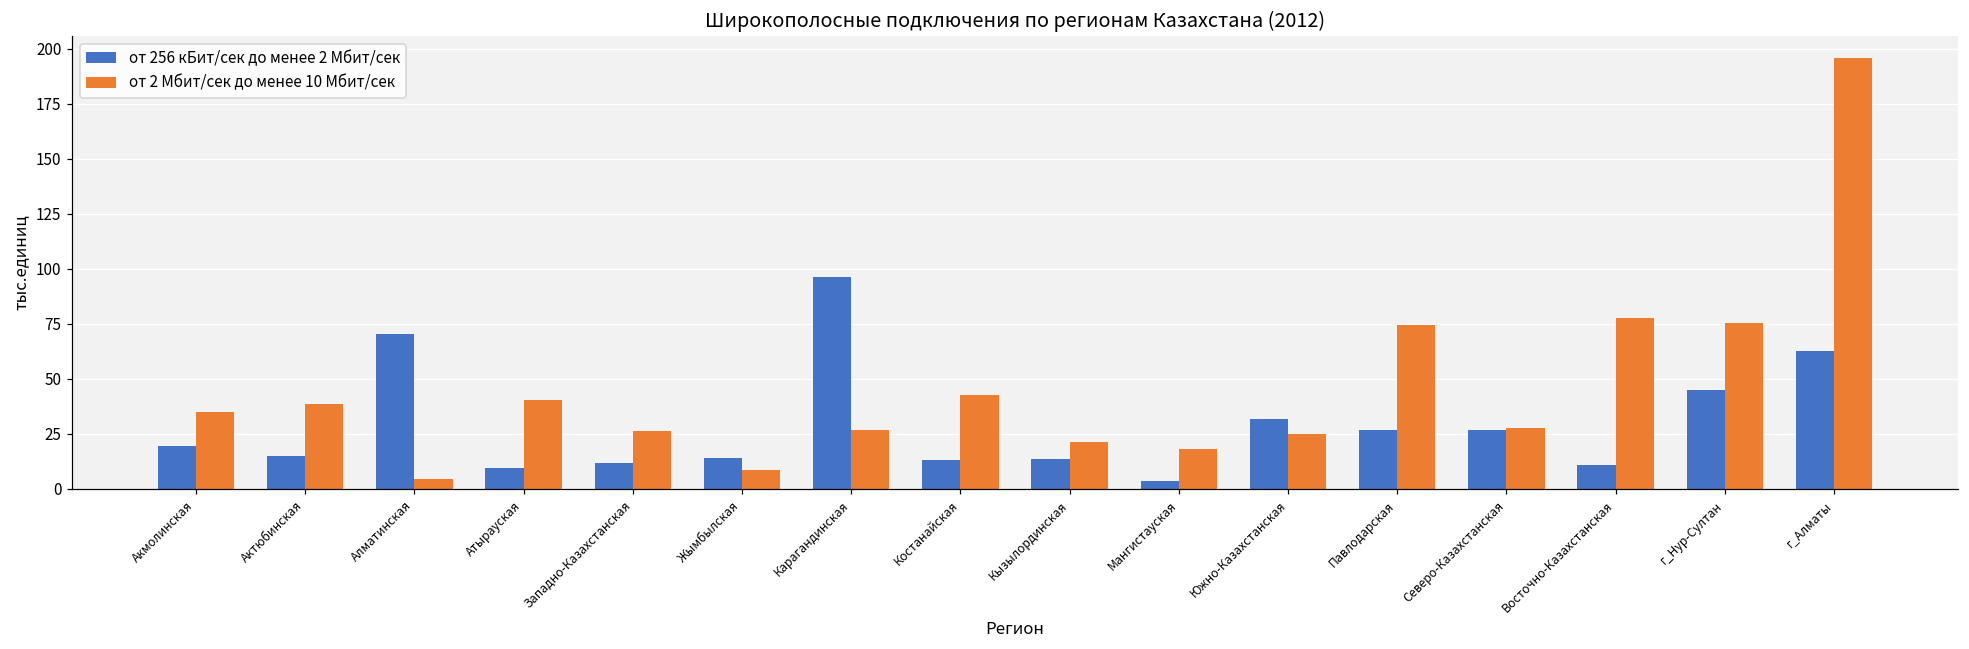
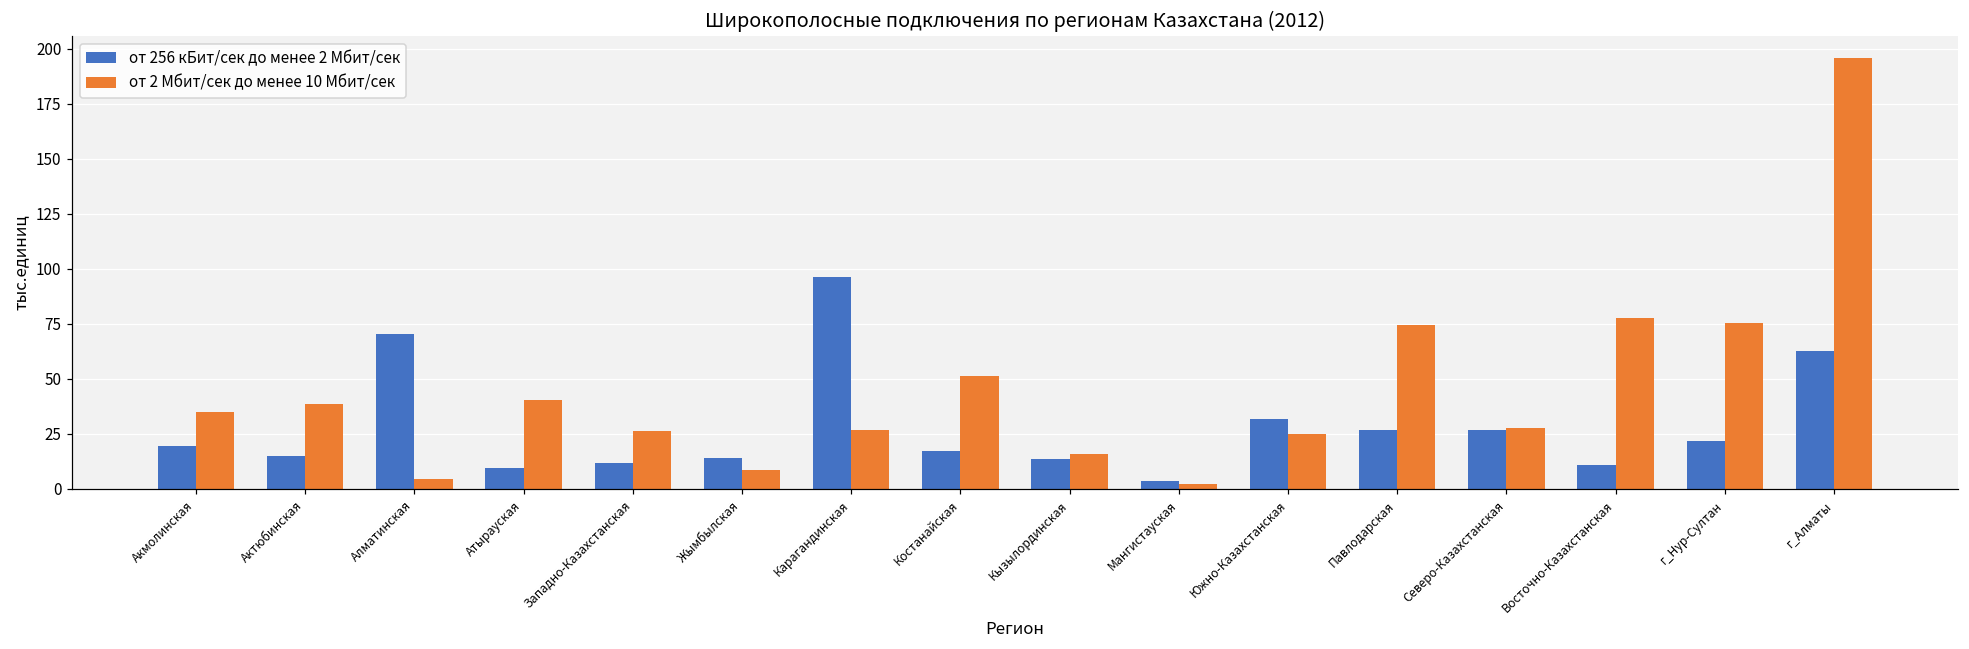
от 256 кБит/сек до менее 2 Мбит/сек, Костанайская: 13 -> 17
от 2 Мбит/сек до менее 10 Мбит/сек, Костанайская: 43 -> 51
от 2 Мбит/сек до менее 10 Мбит/сек, Кызылординская: 21 -> 16
от 2 Мбит/сек до менее 10 Мбит/сек, Мангистауская: 18 -> 2
от 256 кБит/сек до менее 2 Мбит/сек, г_Нур-Султан: 45 -> 22
